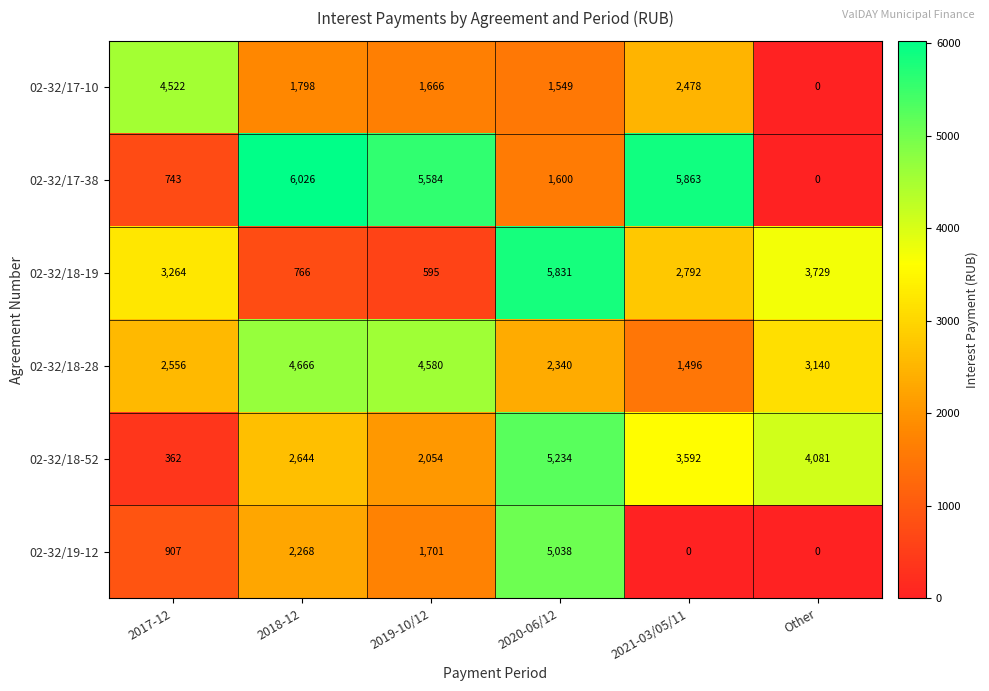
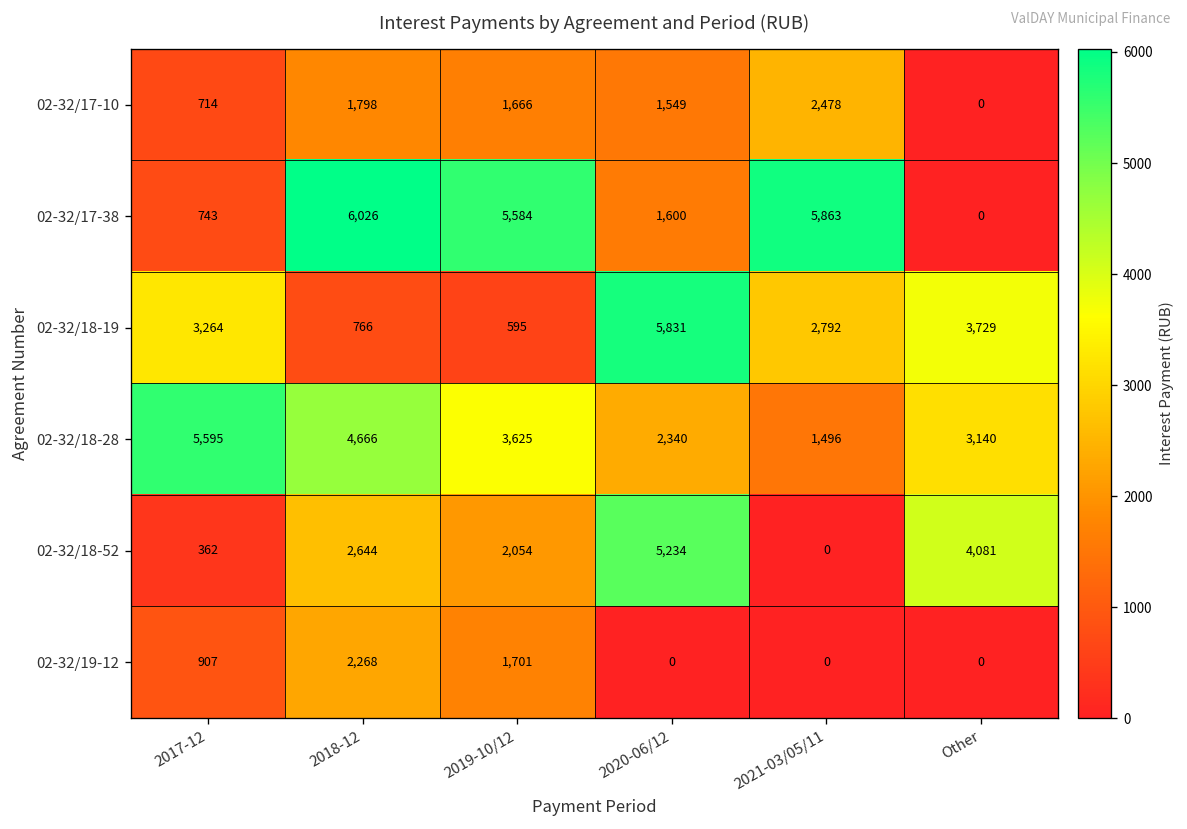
02-32/17-10, 2017-12: 4,522 -> 714
02-32/18-28, 2017-12: 2,556 -> 5,595
02-32/18-28, 2019-10/12: 4,580 -> 3,625
02-32/18-52, 2021-03/05/11: 3,592 -> 0
02-32/19-12, 2020-06/12: 5,038 -> 0
